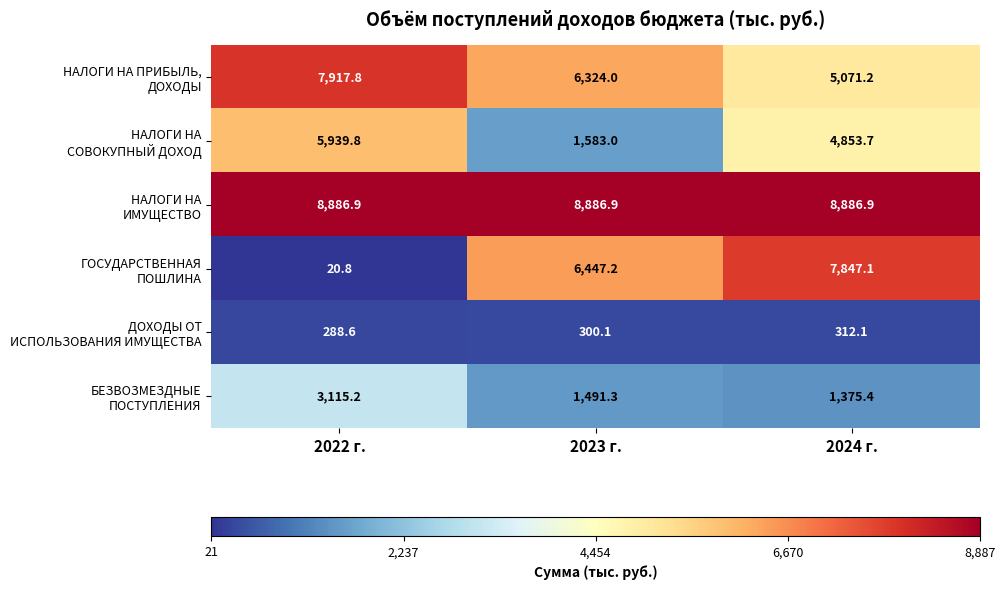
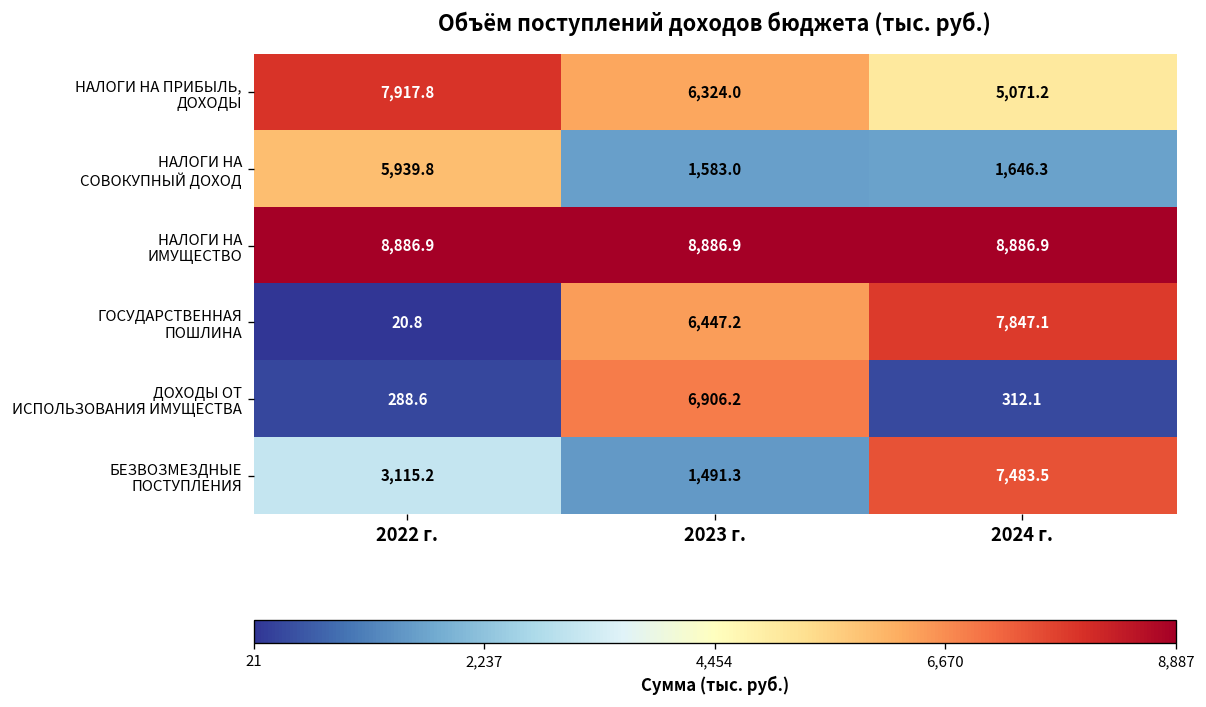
НАЛОГИ НА СОВОКУПНЫЙ ДОХОД, 2024 г.: 4,853.7 -> 1,646.3
ДОХОДЫ ОТ ИСПОЛЬЗОВАНИЯ ИМУЩЕСТВА, 2023 г.: 300.1 -> 6,906.2
БЕЗВОЗМЕЗДНЫЕ ПОСТУПЛЕНИЯ, 2024 г.: 1,375.4 -> 7,483.5
